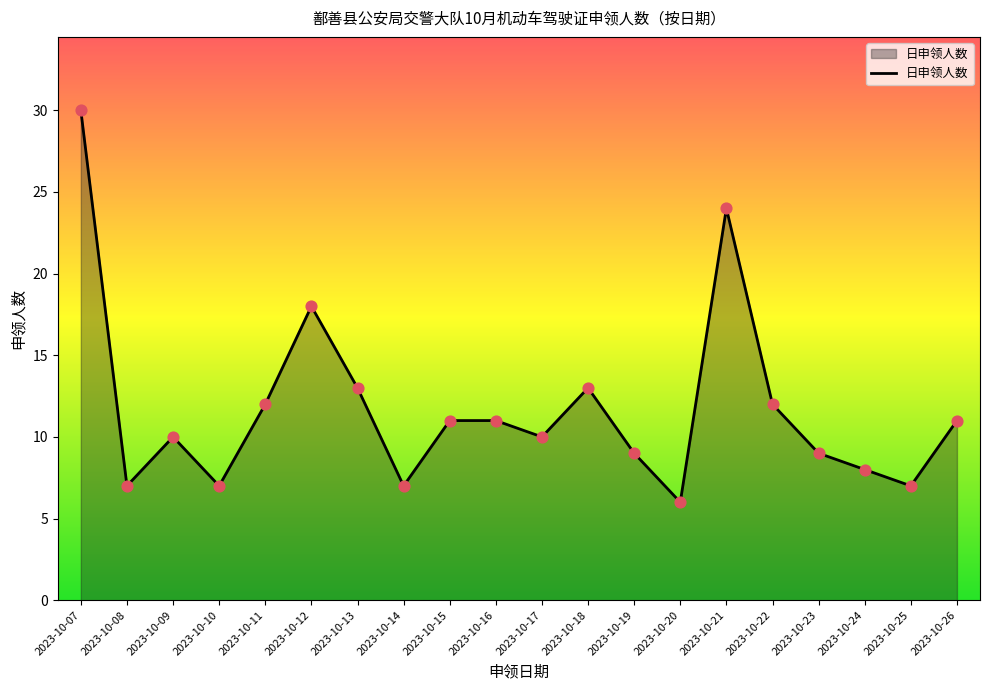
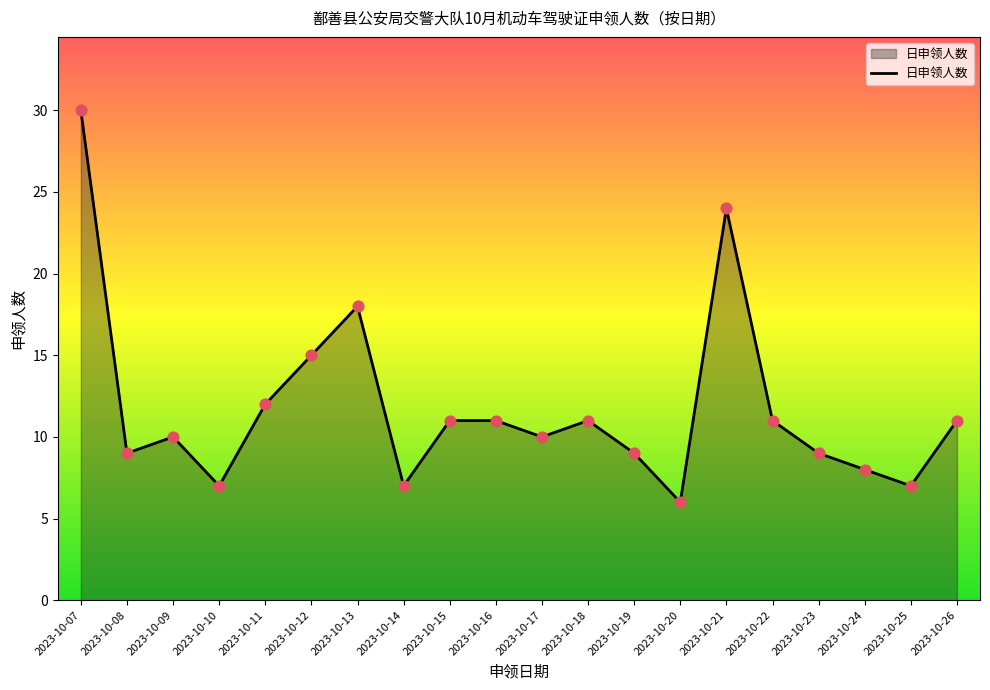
2023-10-08: 7 -> 9
2023-10-12: 18 -> 15
2023-10-13: 13 -> 18
2023-10-18: 13 -> 11
2023-10-22: 12 -> 11
